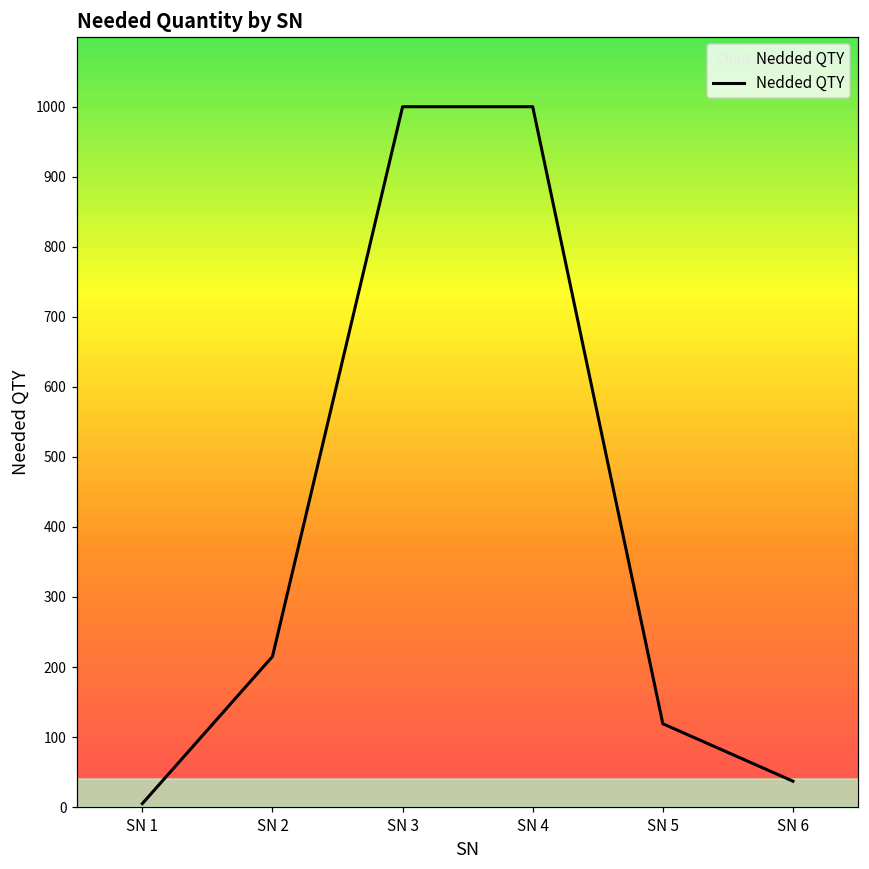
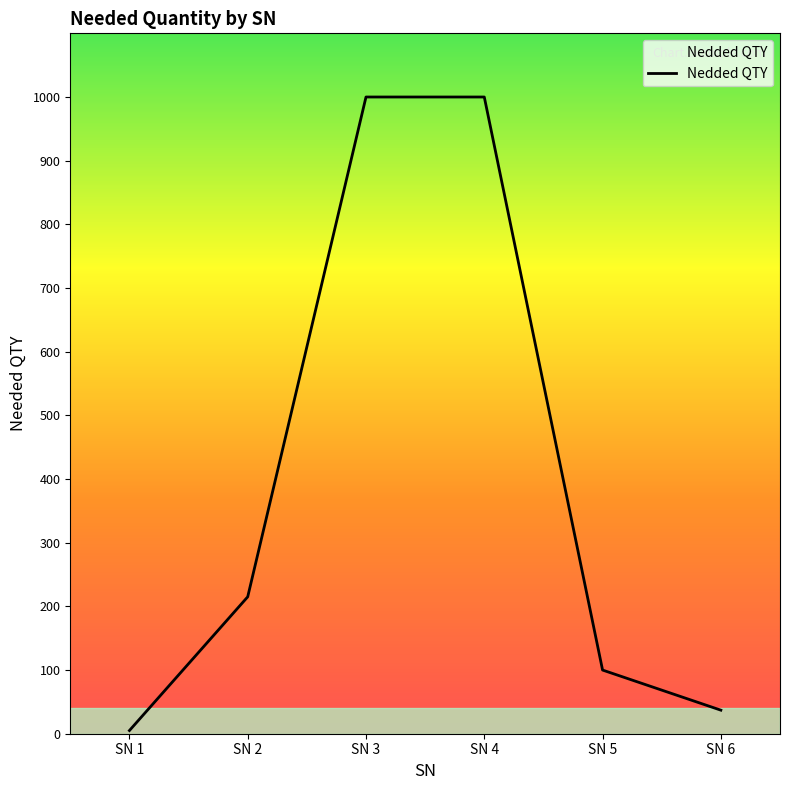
SN 5: 120 -> 100
